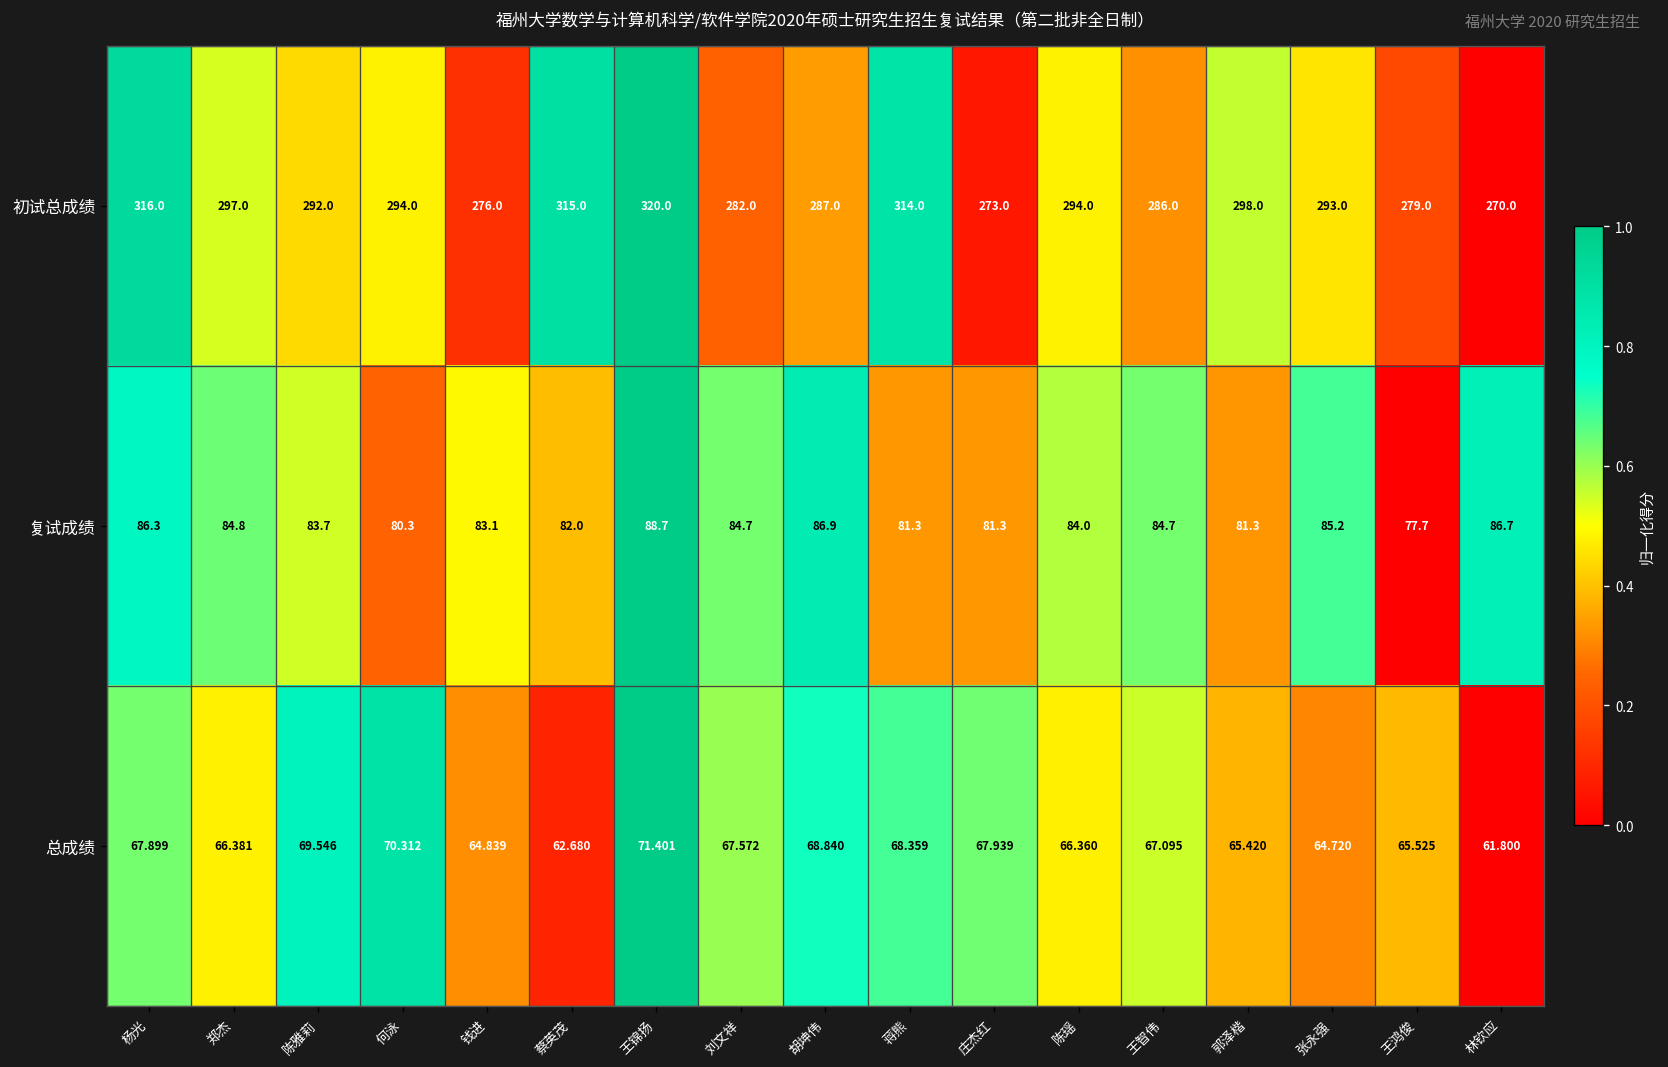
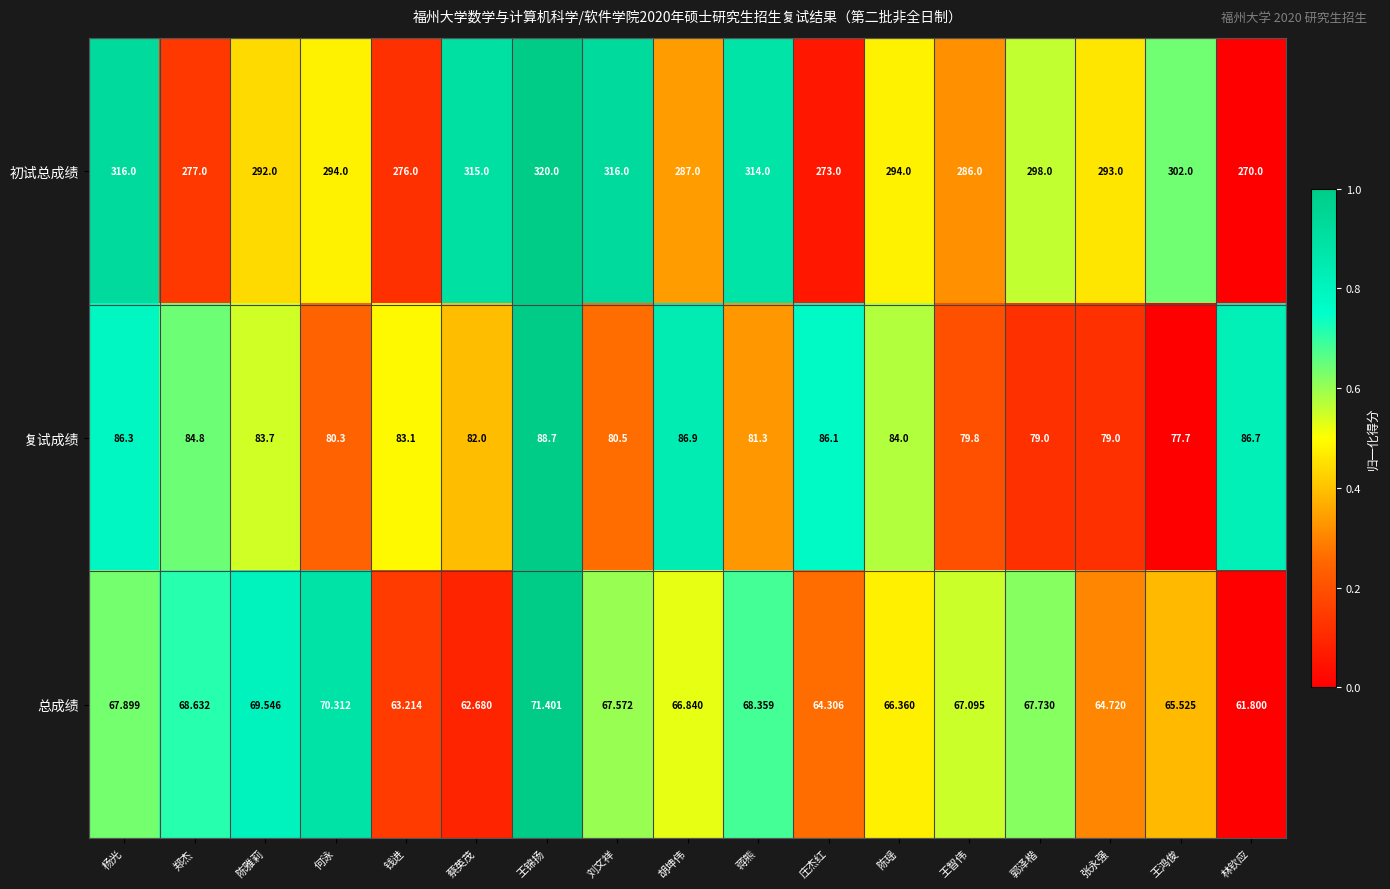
初试总成绩, 郑杰: 297.0 -> 277.0
初试总成绩, 刘文祥: 282.0 -> 316.0
初试总成绩, 王鸿俊: 279.0 -> 302.0
复试成绩, 刘文祥: 84.7 -> 80.5
复试成绩, 庄杰红: 81.3 -> 86.1
复试成绩, 王智伟: 84.7 -> 79.8
复试成绩, 郭泽楷: 81.3 -> 79.0
复试成绩, 张永强: 85.2 -> 79.0
总成绩, 郑杰: 66.381 -> 68.632
总成绩, 钱进: 64.839 -> 63.214
总成绩, 胡坤伟: 68.840 -> 66.840
总成绩, 庄杰红: 67.939 -> 64.306
总成绩, 郭泽楷: 65.420 -> 67.730
